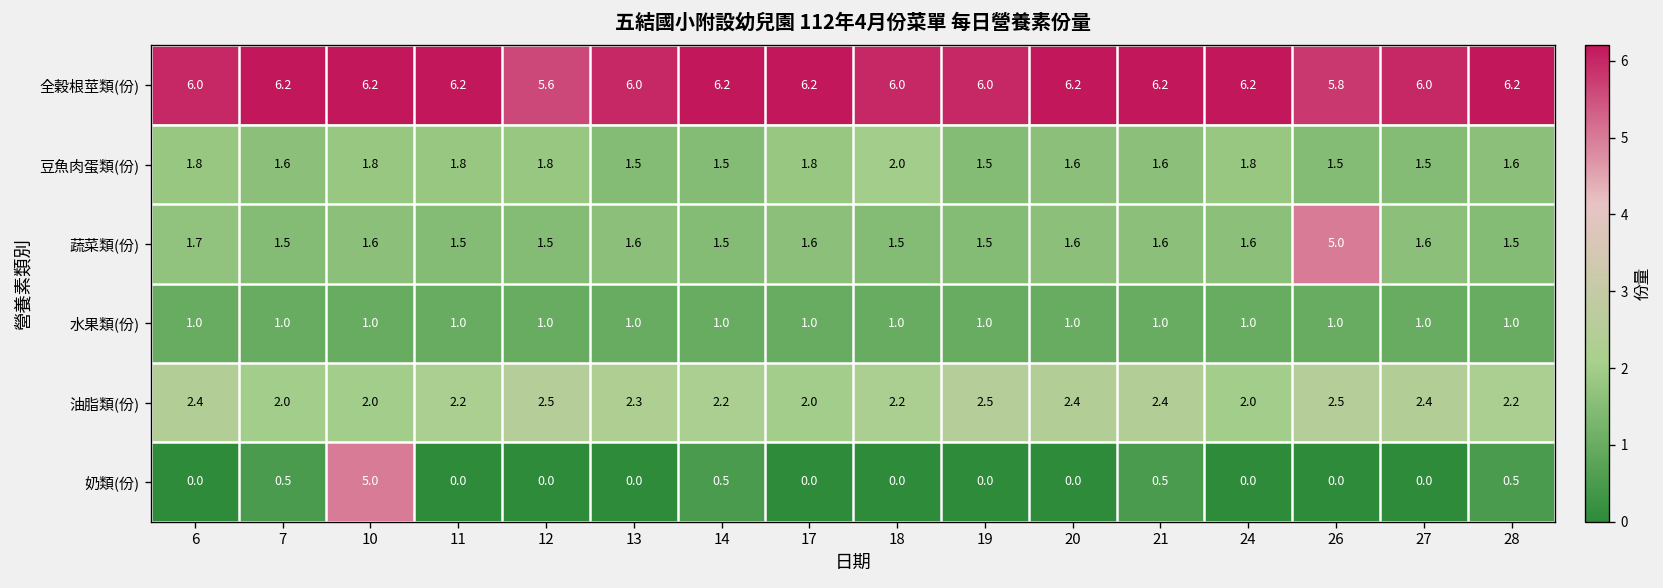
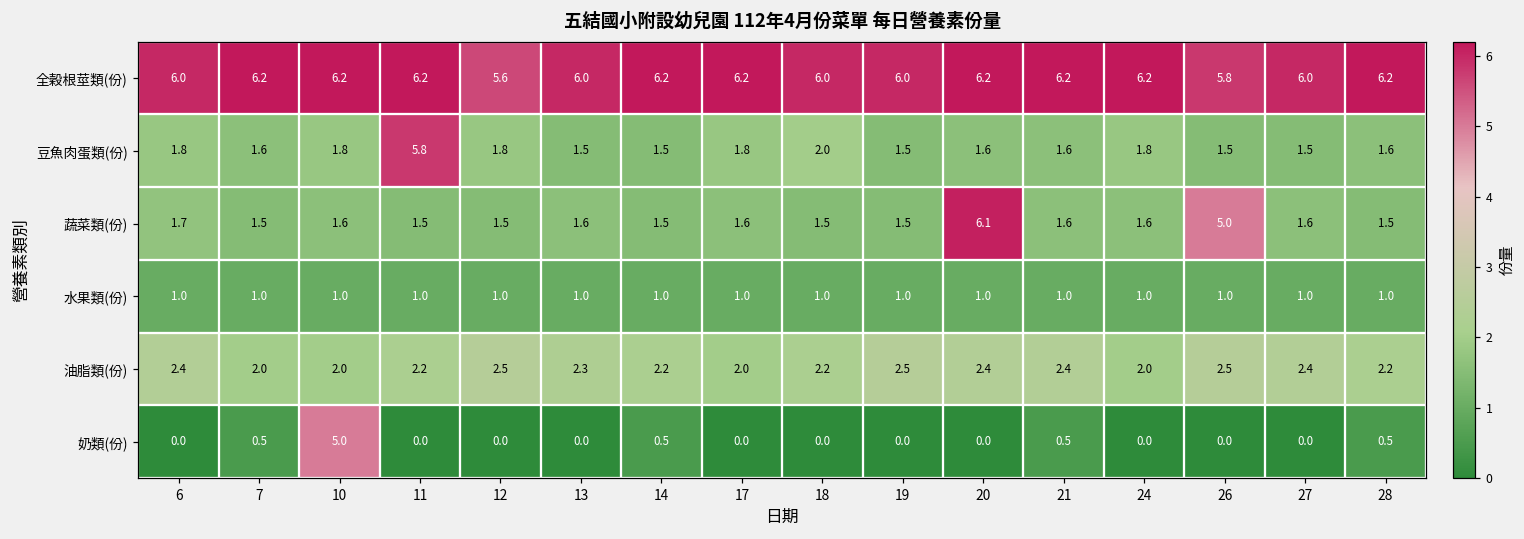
豆魚肉蛋類(份), 11: 1.8 -> 5.8
蔬菜類(份), 20: 1.6 -> 6.1
